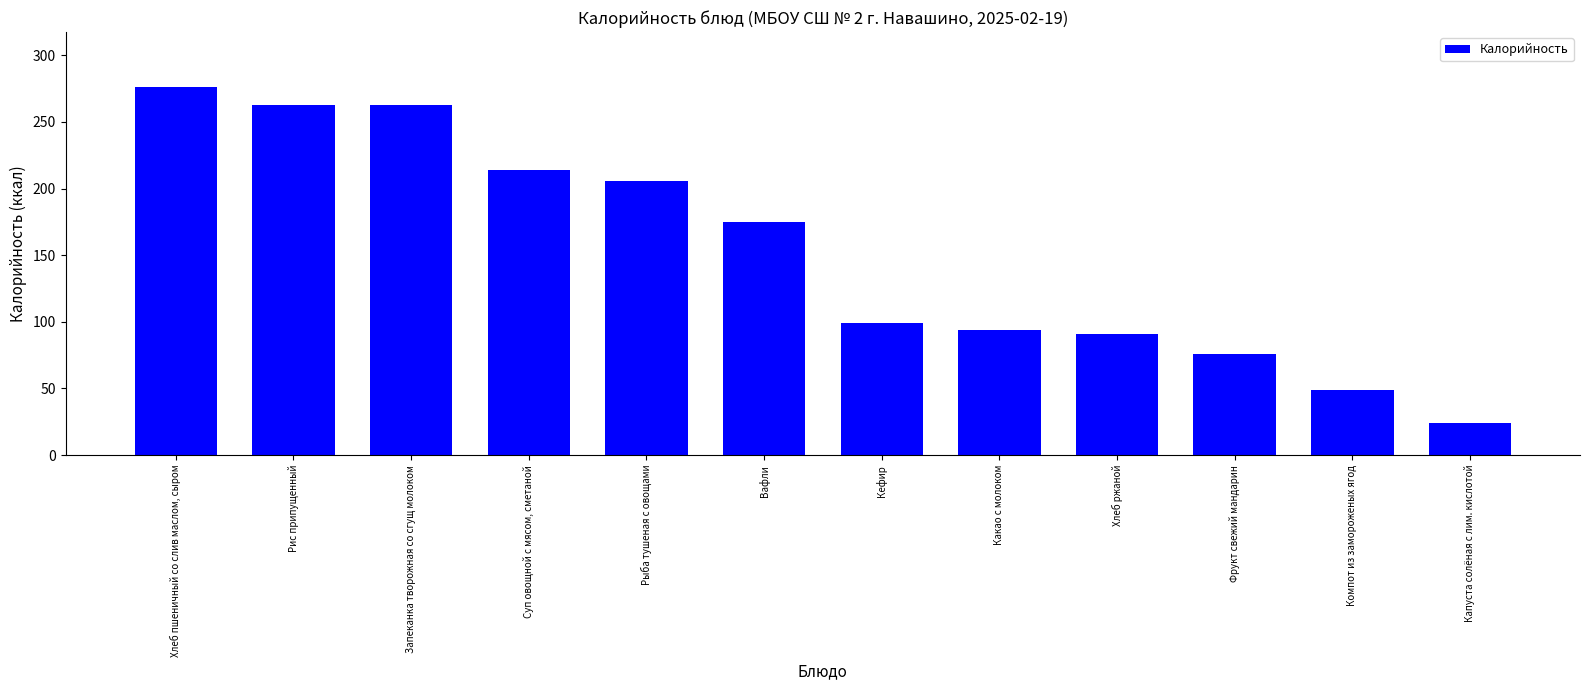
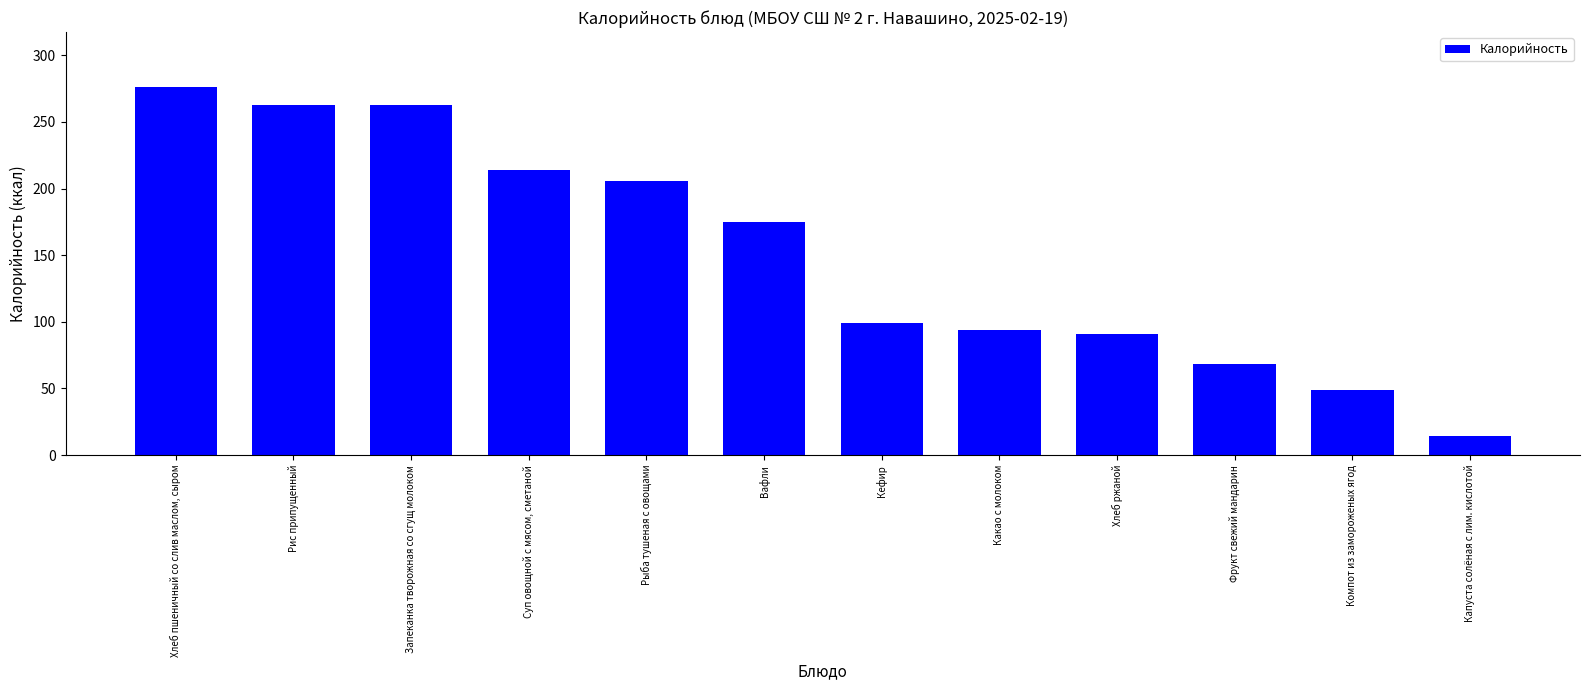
Фрукт свежий мандарин: 76 -> 69
Капуста солёная с лим. кислотой: 24 -> 14
